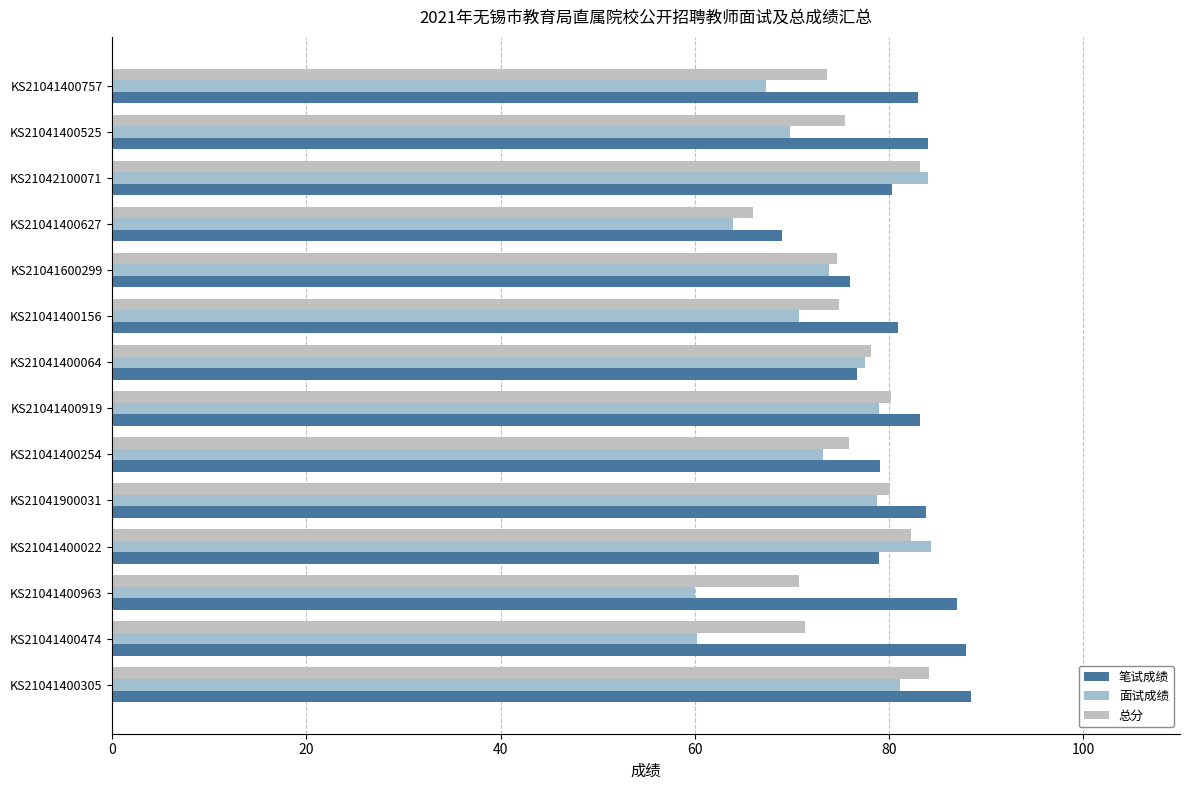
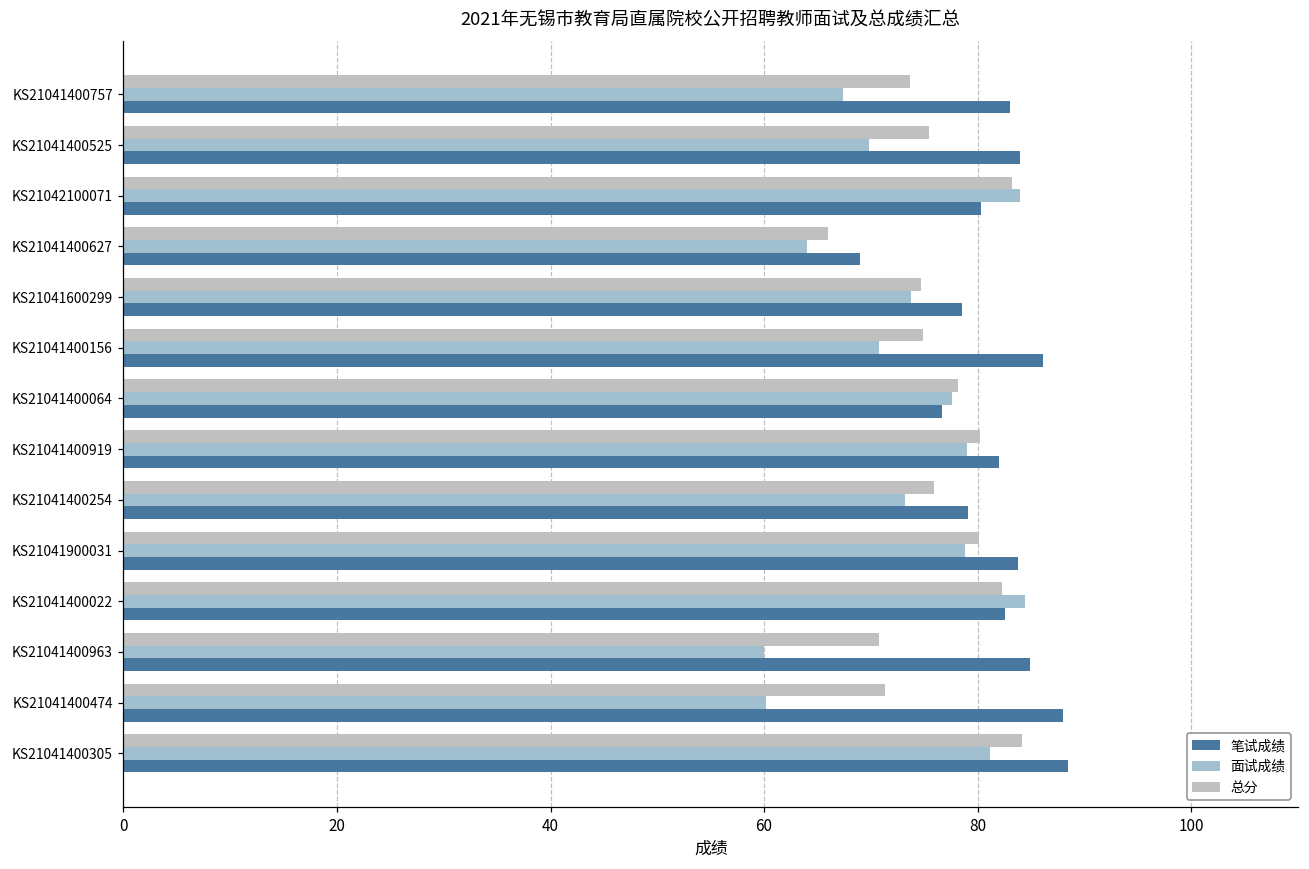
笔试成绩, KS21041600299: 76 -> 79
笔试成绩, KS21041400156: 81 -> 86
笔试成绩, KS21041400919: 83 -> 82
笔试成绩, KS21041400022: 79 -> 83
笔试成绩, KS21041400963: 87 -> 85
